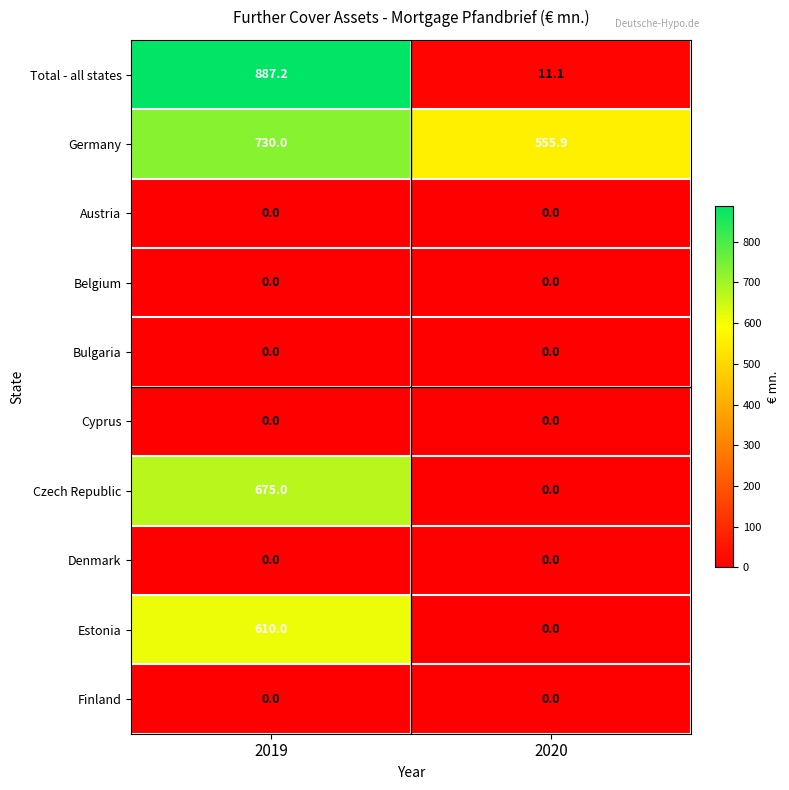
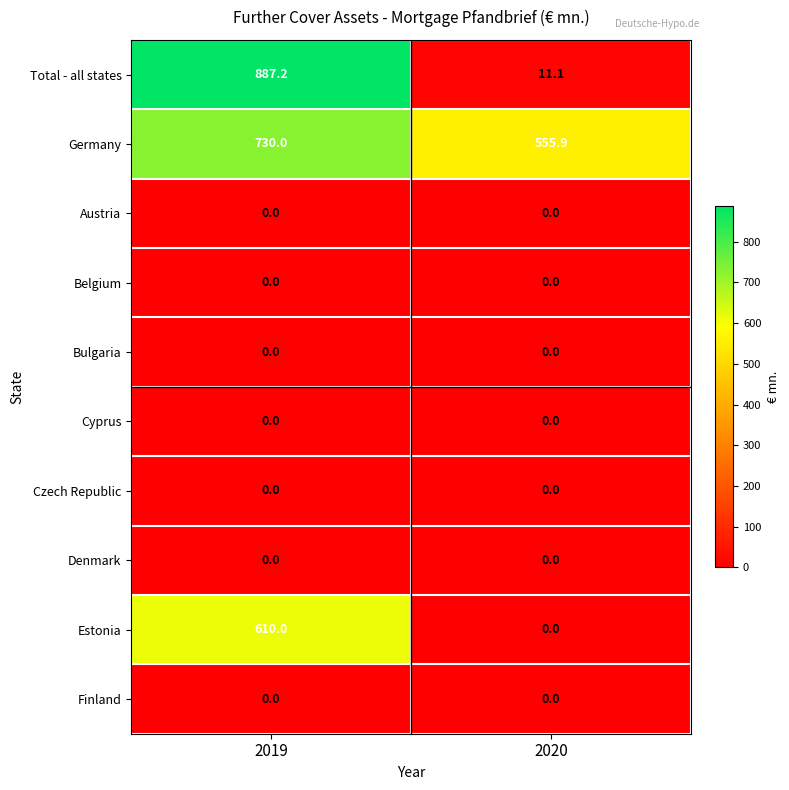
Czech Republic, 2019: 675.0 -> 0.0
